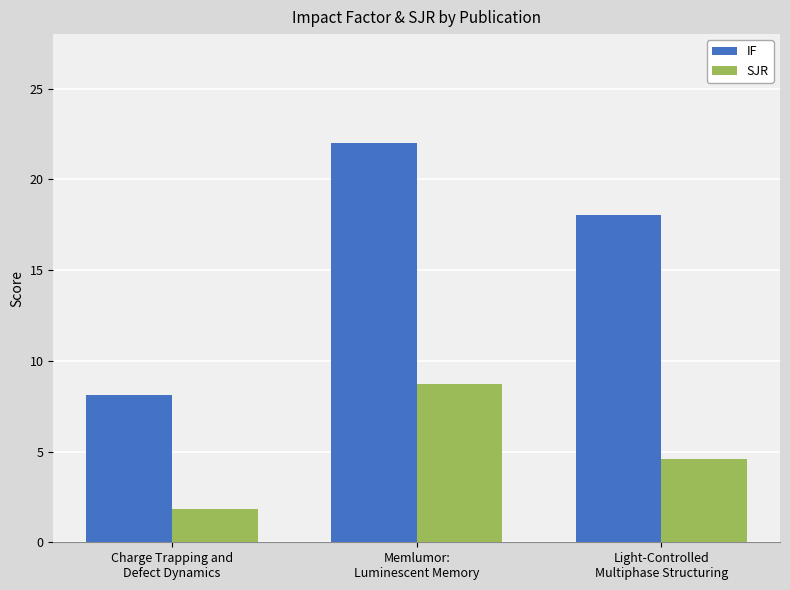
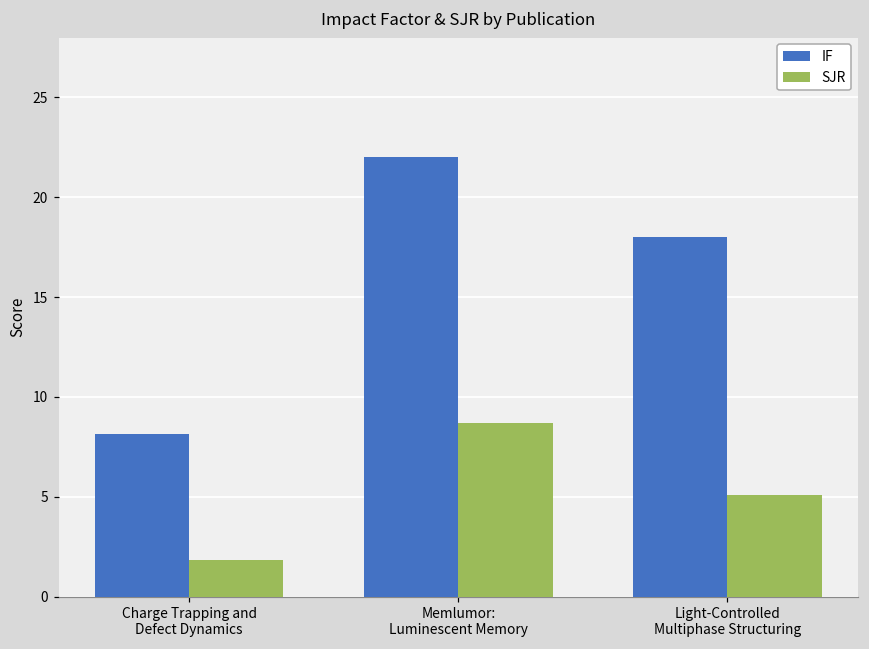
SJR, Light-Controlled Multiphase Structuring: 4.6 -> 5.1
